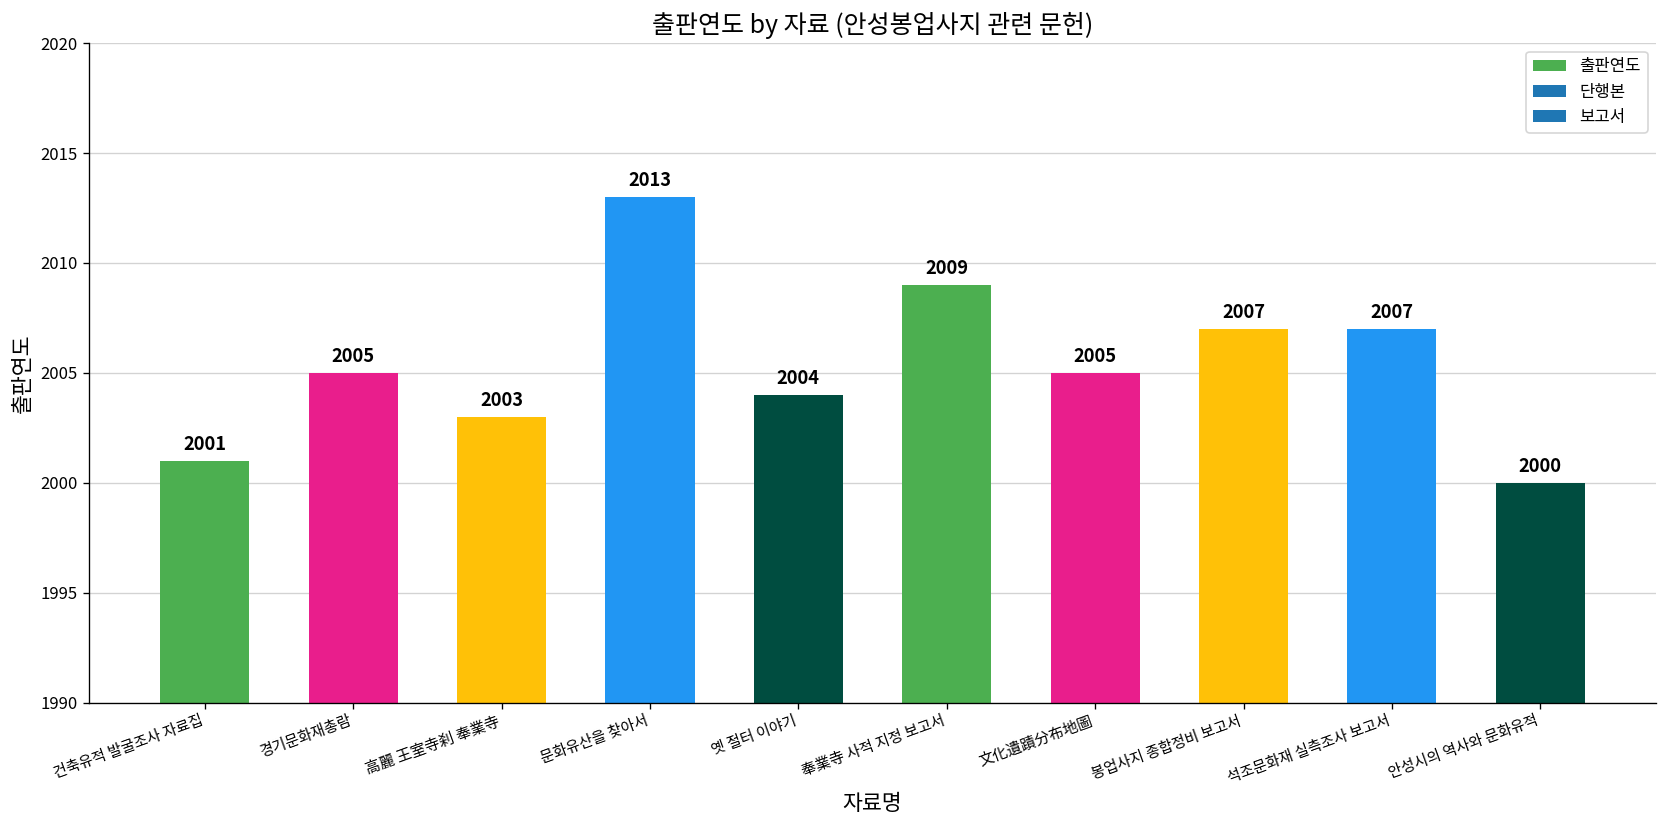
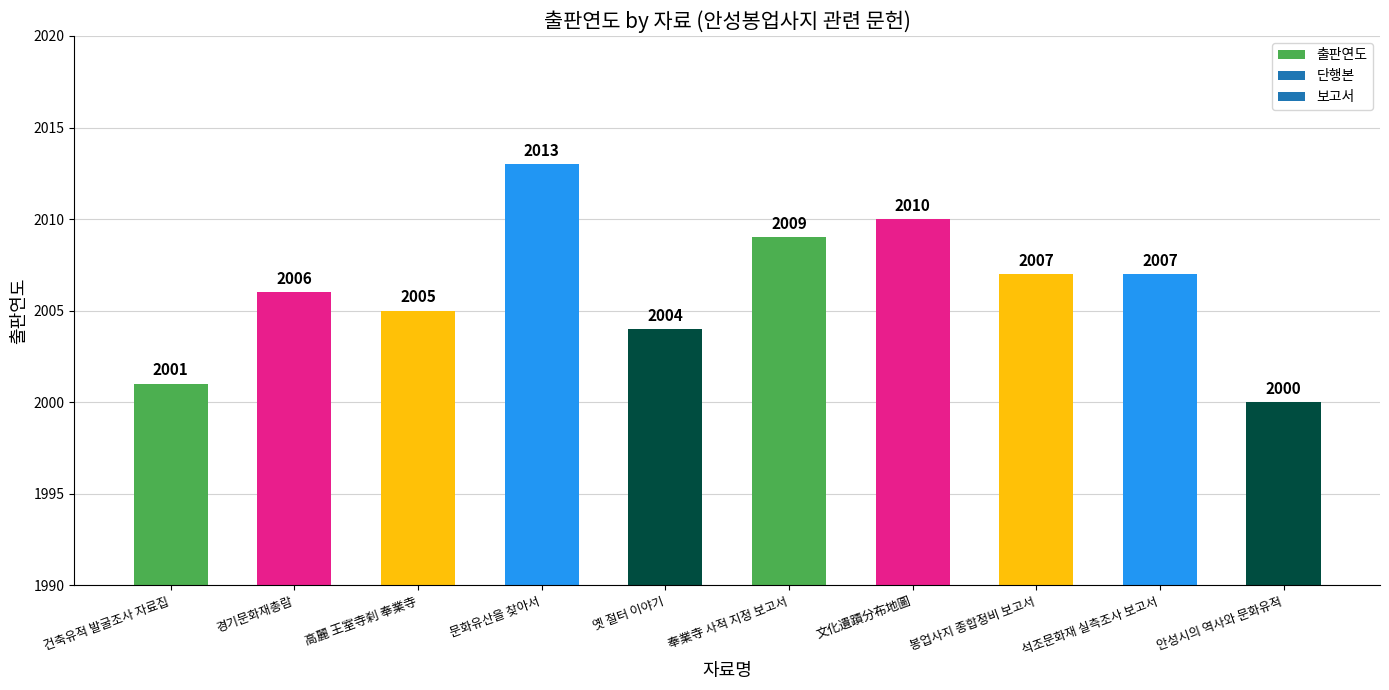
경기문화재총람: 2005 -> 2006
高麗 王室寺刹 奉業寺: 2003 -> 2005
文化遺蹟分布地圖: 2005 -> 2010
